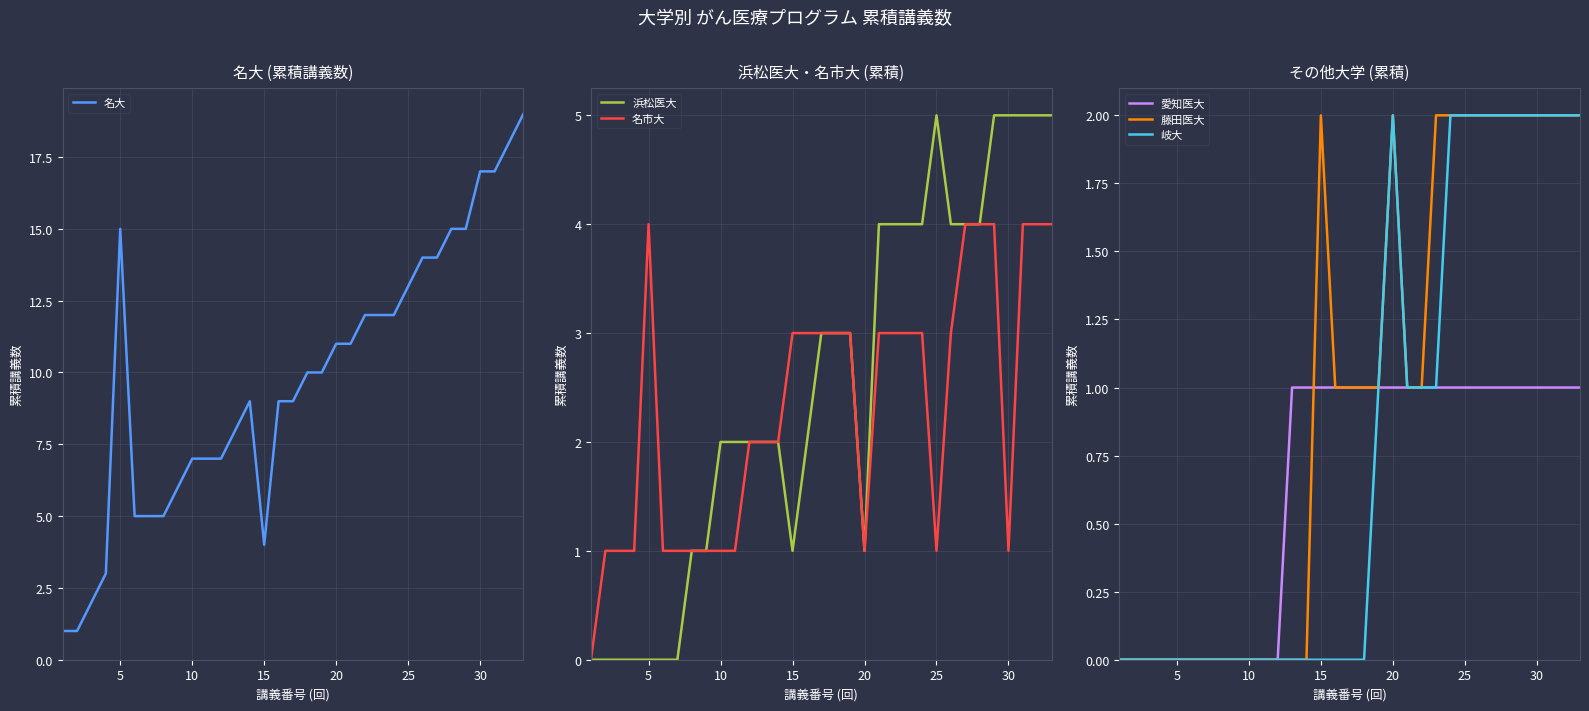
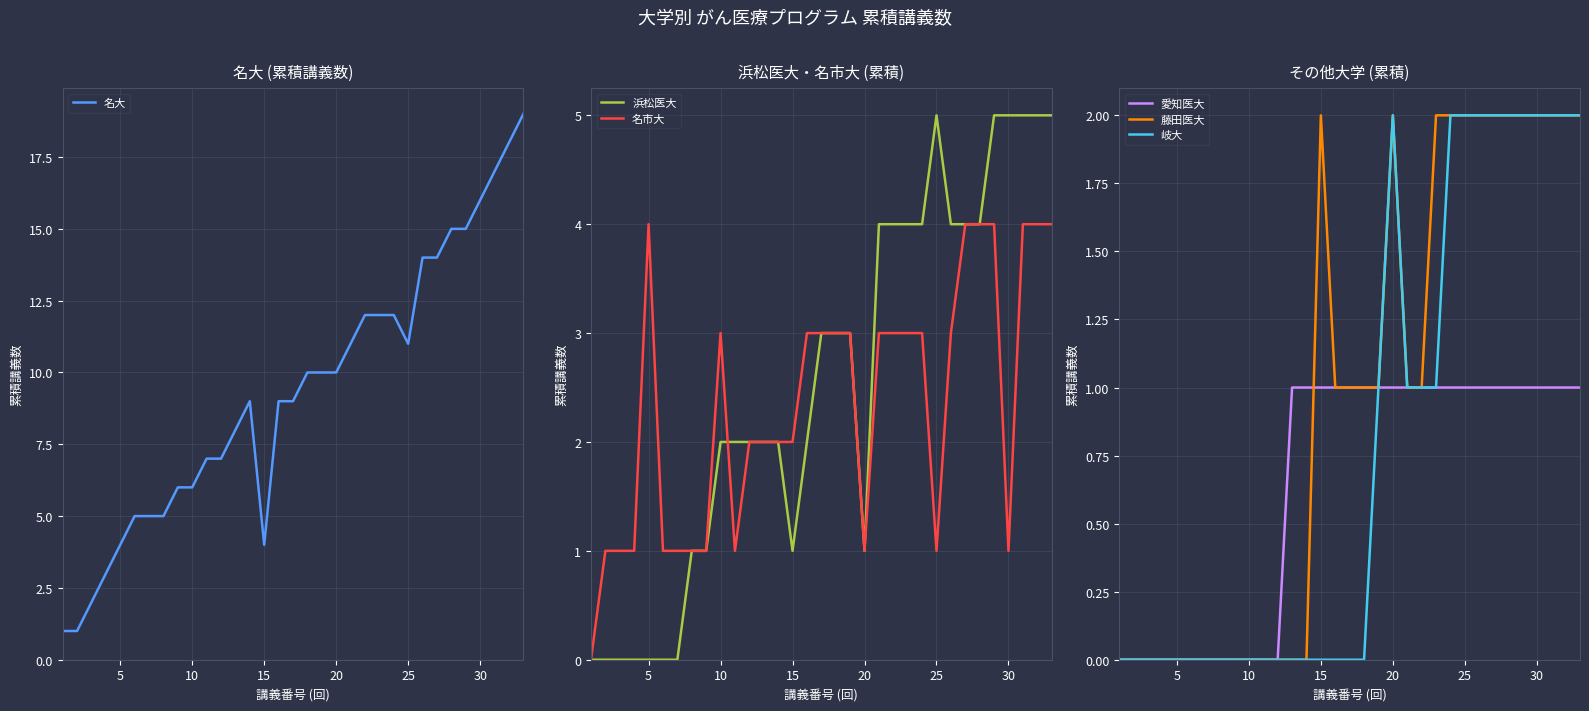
名大 (累積講義数), 5: 15 -> 4
名大 (累積講義数), 10: 7 -> 6
名大 (累積講義数), 20: 11 -> 10
名大 (累積講義数), 25: 13 -> 11
名大 (累積講義数), 30: 17 -> 16
浜松医大・名市大 (累積), 名市大, 10: 1 -> 3
浜松医大・名市大 (累積), 名市大, 15: 3 -> 2
